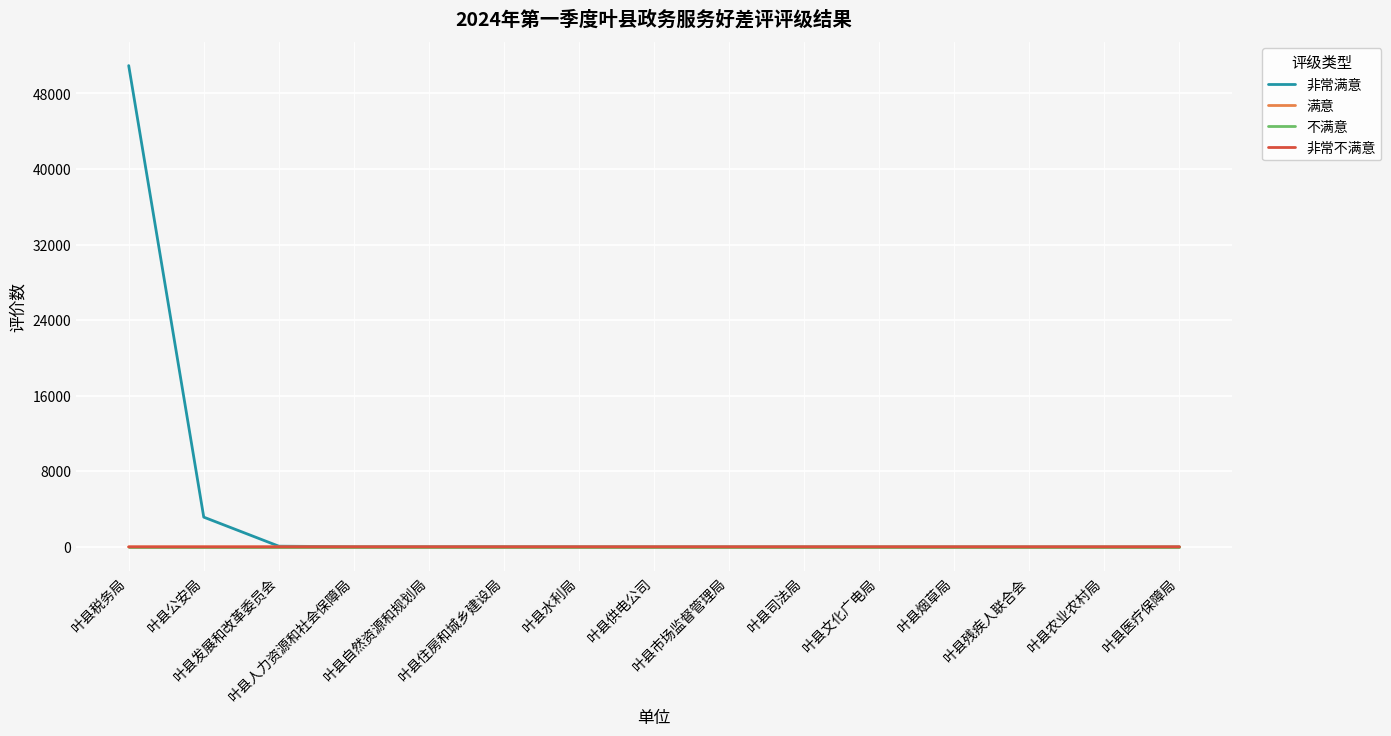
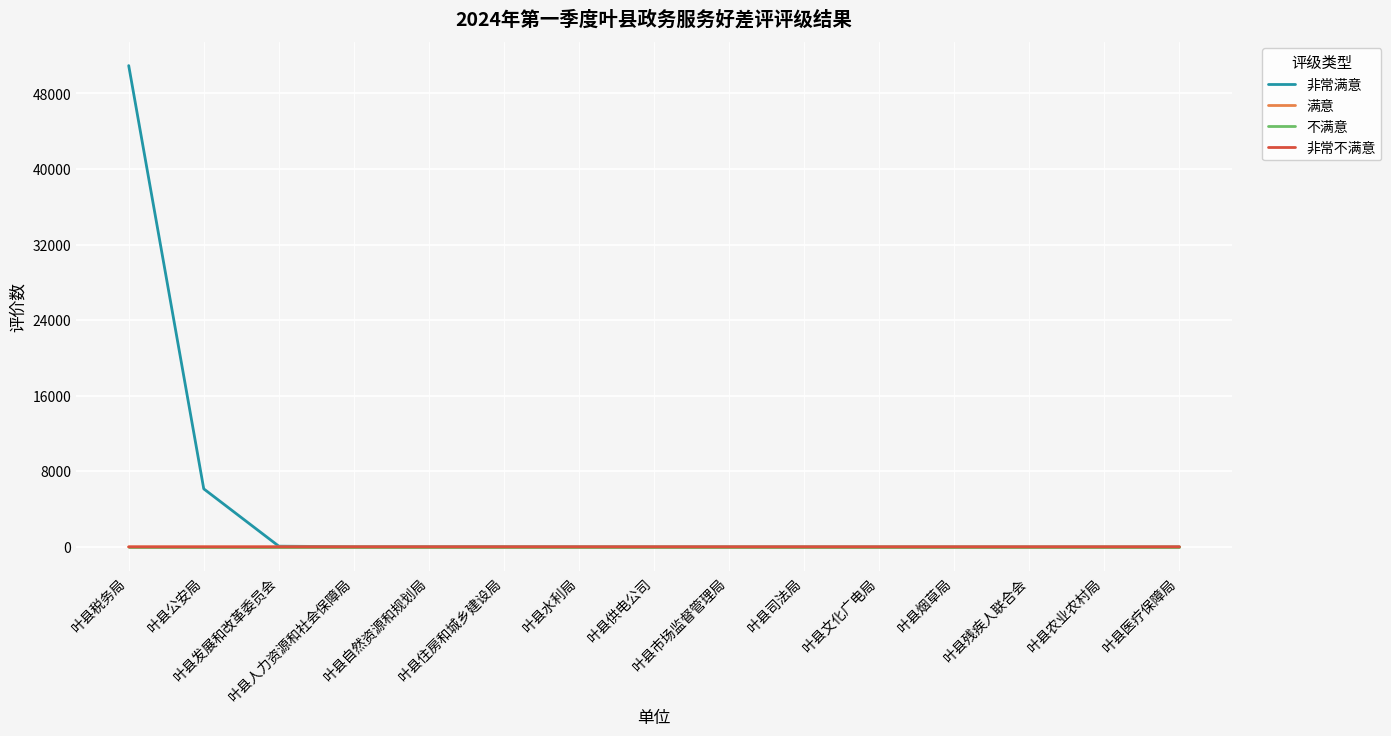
非常满意, 叶县公安局: 3000 -> 6000
